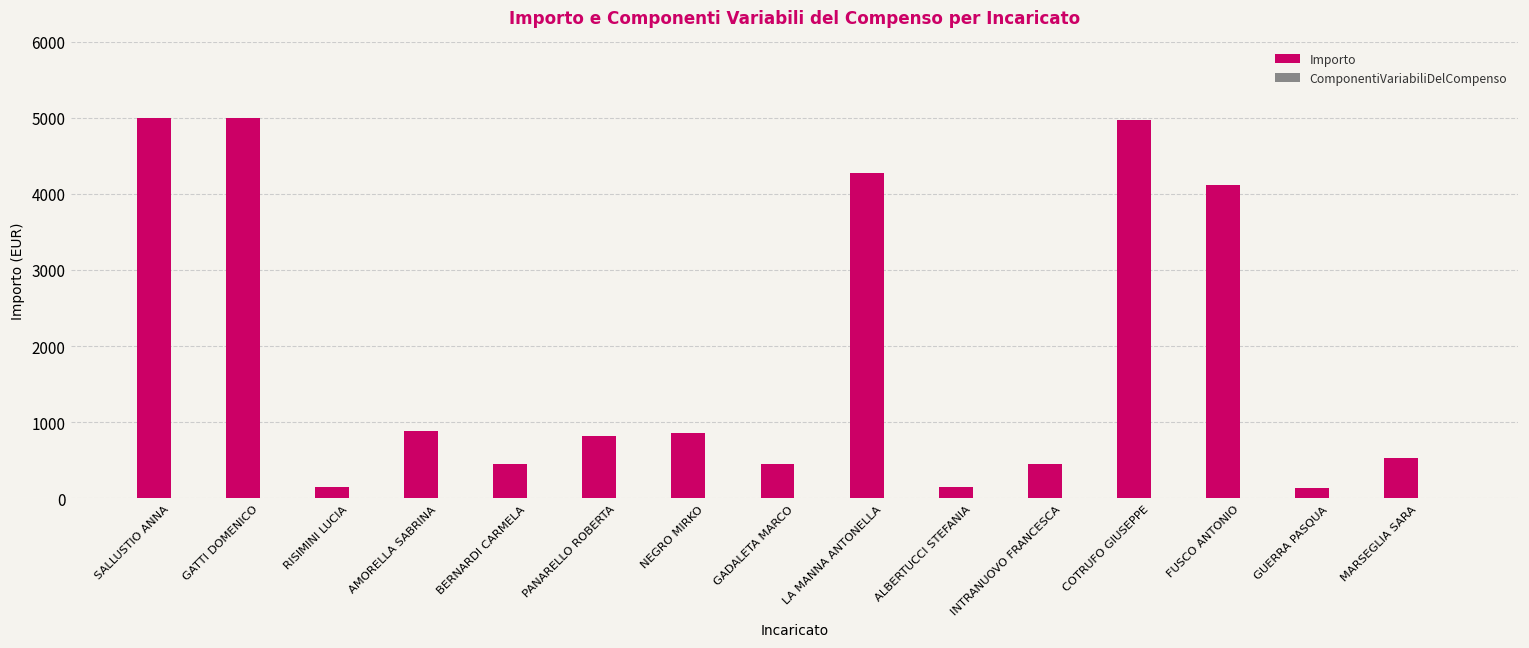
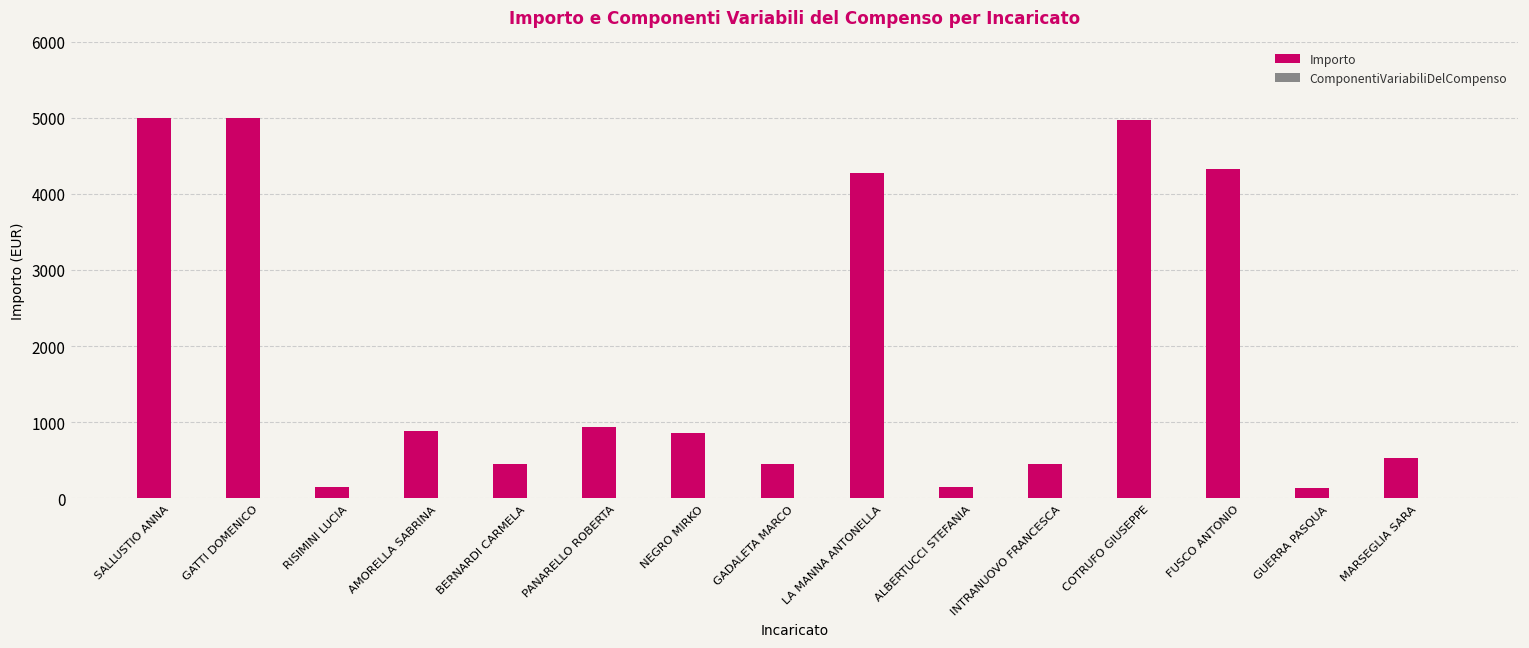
Importo, PANARELLO ROBERTA: 800 -> 900
Importo, FUSCO ANTONIO: 4100 -> 4300
